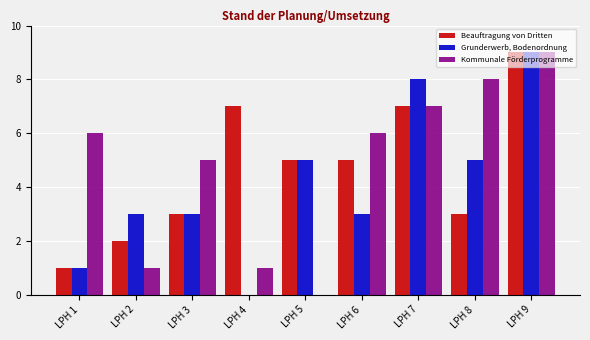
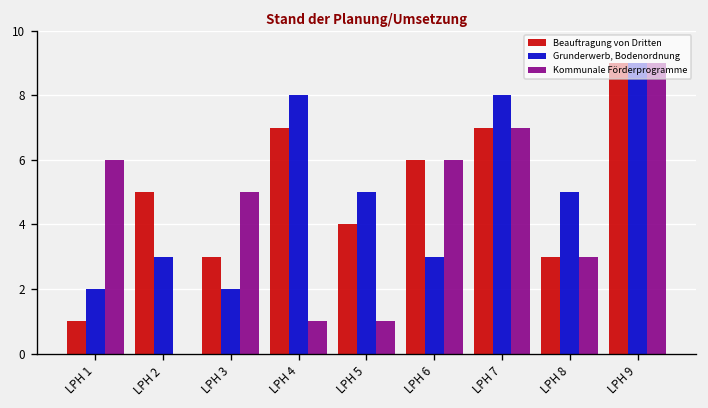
Grunderwerb, Bodenordnung, LPH 1: 1 -> 2
Beauftragung von Dritten, LPH 2: 2 -> 5
Kommunale Förderprogramme, LPH 2: 1 -> 0
Grunderwerb, Bodenordnung, LPH 3: 3 -> 2
Grunderwerb, Bodenordnung, LPH 4: 0 -> 8
Beauftragung von Dritten, LPH 5: 5 -> 4
Kommunale Förderprogramme, LPH 5: 0 -> 1
Beauftragung von Dritten, LPH 6: 5 -> 6
Kommunale Förderprogramme, LPH 8: 8 -> 3
